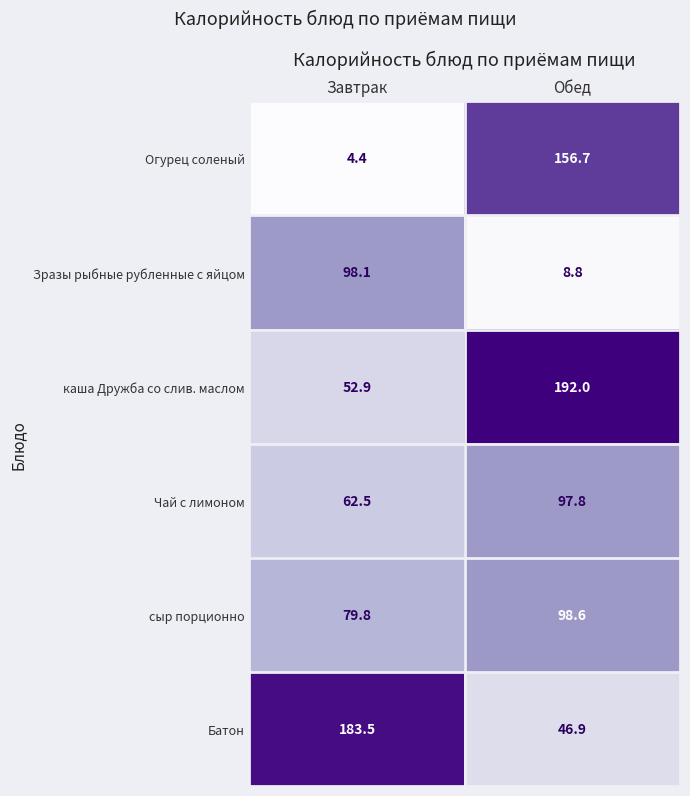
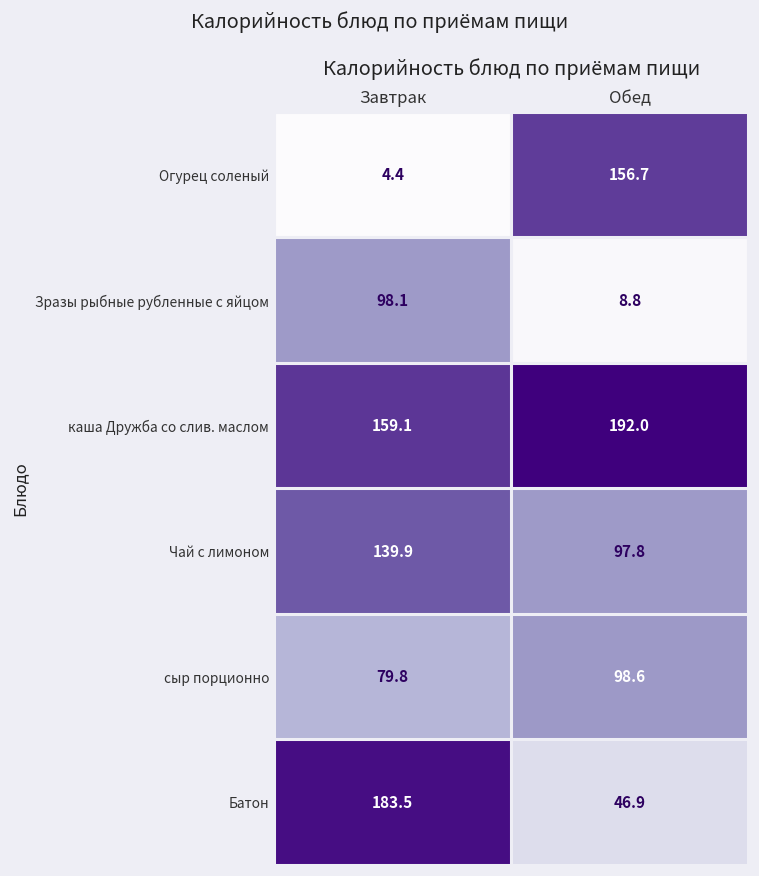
каша Дружба со слив. маслом, Завтрак: 52.9 -> 159.1
Чай с лимоном, Завтрак: 62.5 -> 139.9
